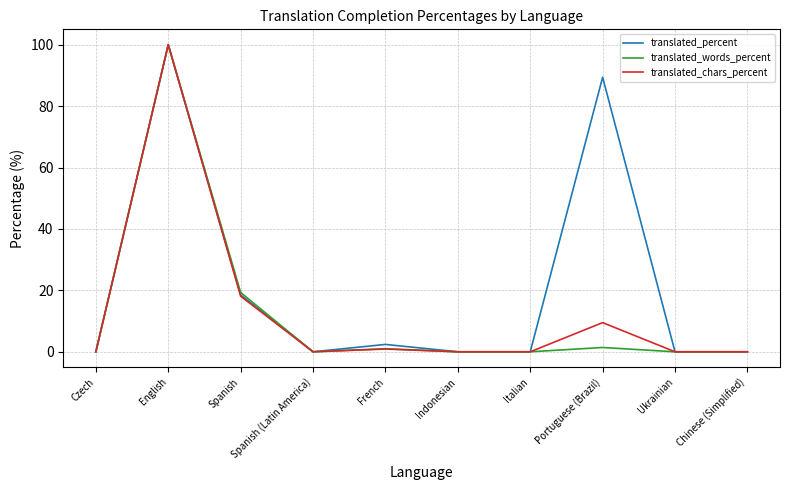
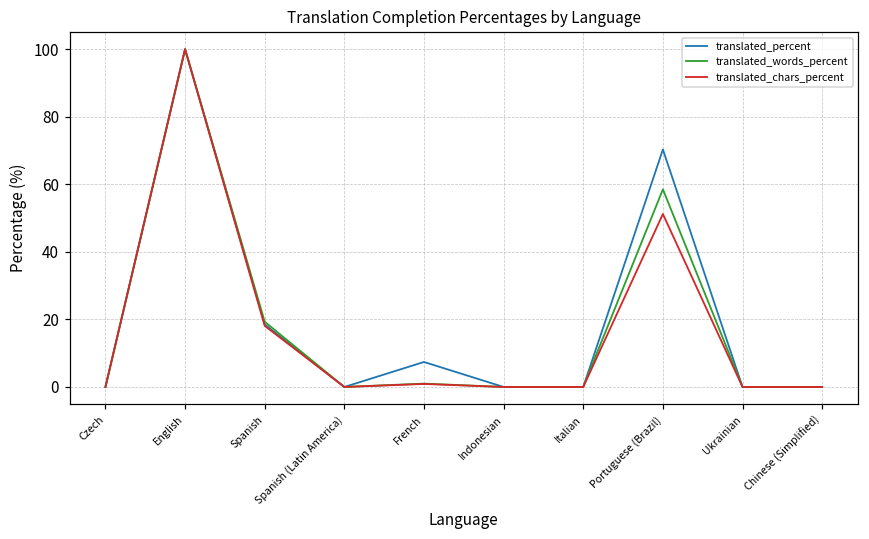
translated_percent, French: 2 -> 7
translated_percent, Portuguese (Brazil): 89 -> 70
translated_words_percent, Portuguese (Brazil): 1 -> 59
translated_chars_percent, Portuguese (Brazil): 10 -> 51
